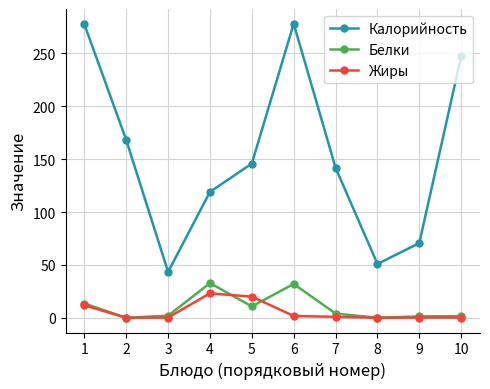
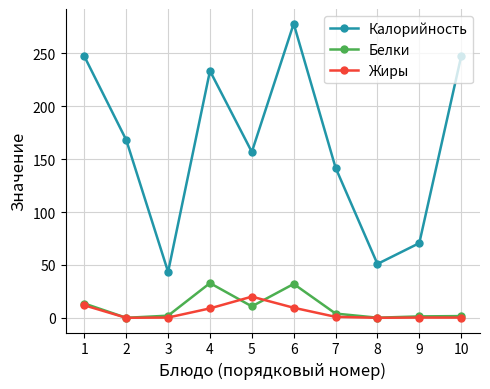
Калорийность, 1: 277 -> 247
Калорийность, 4: 119 -> 233
Жиры, 4: 23 -> 9
Калорийность, 5: 146 -> 157
Жиры, 6: 2 -> 10
